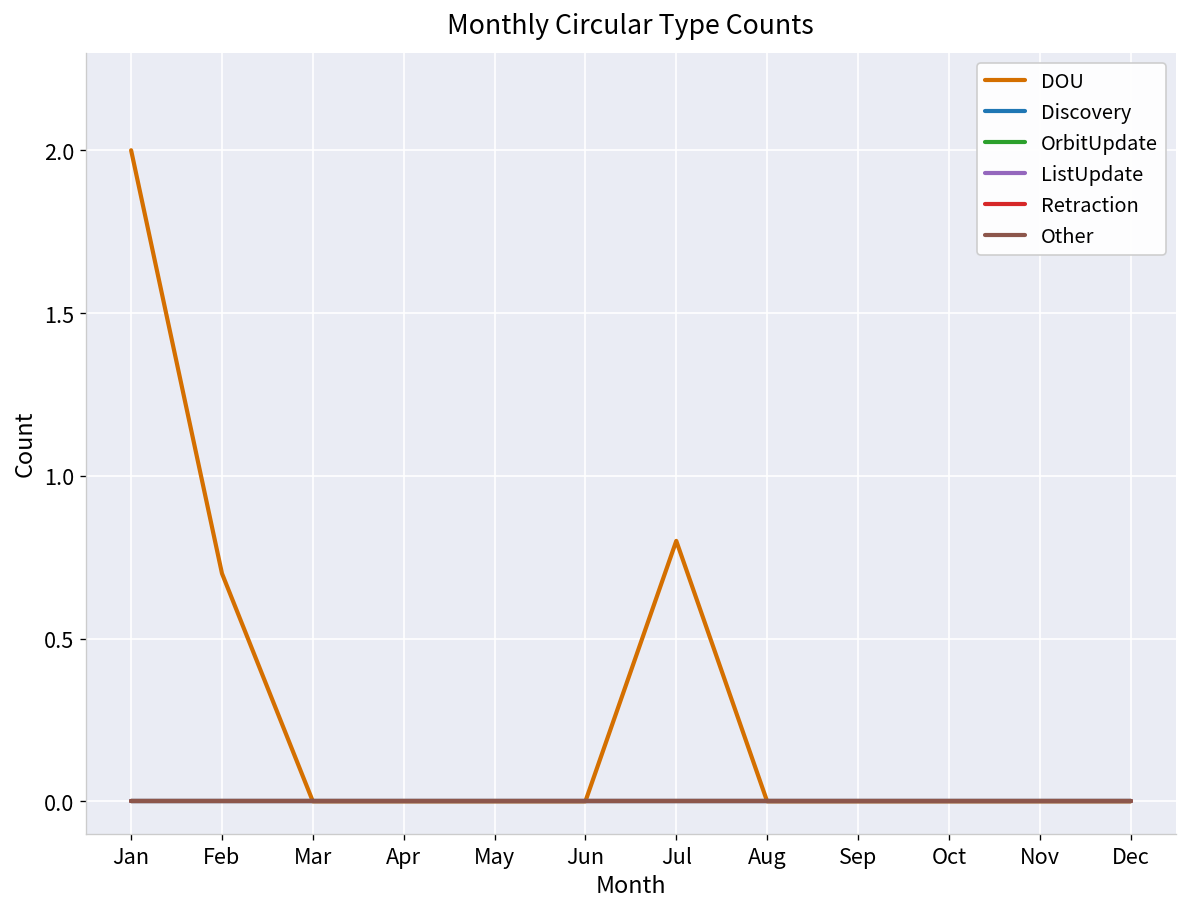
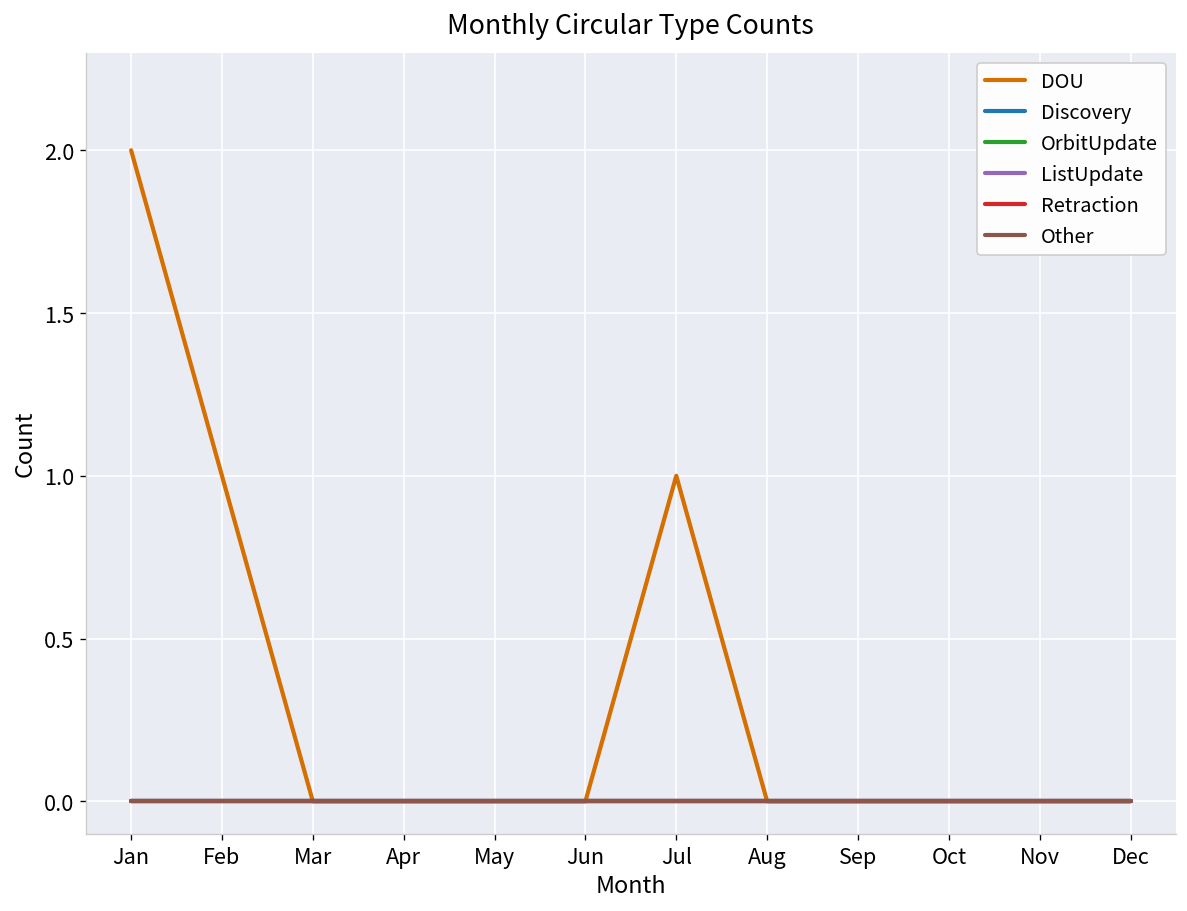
DOU, Feb: 0.7 -> 1.0
DOU, Jul: 0.8 -> 1.0
